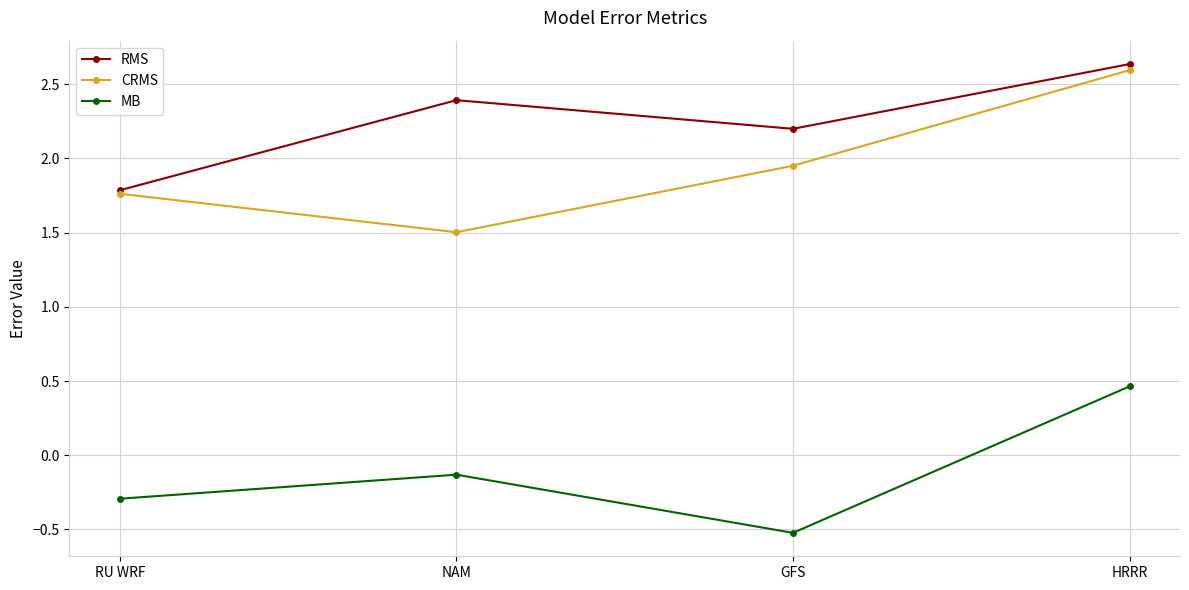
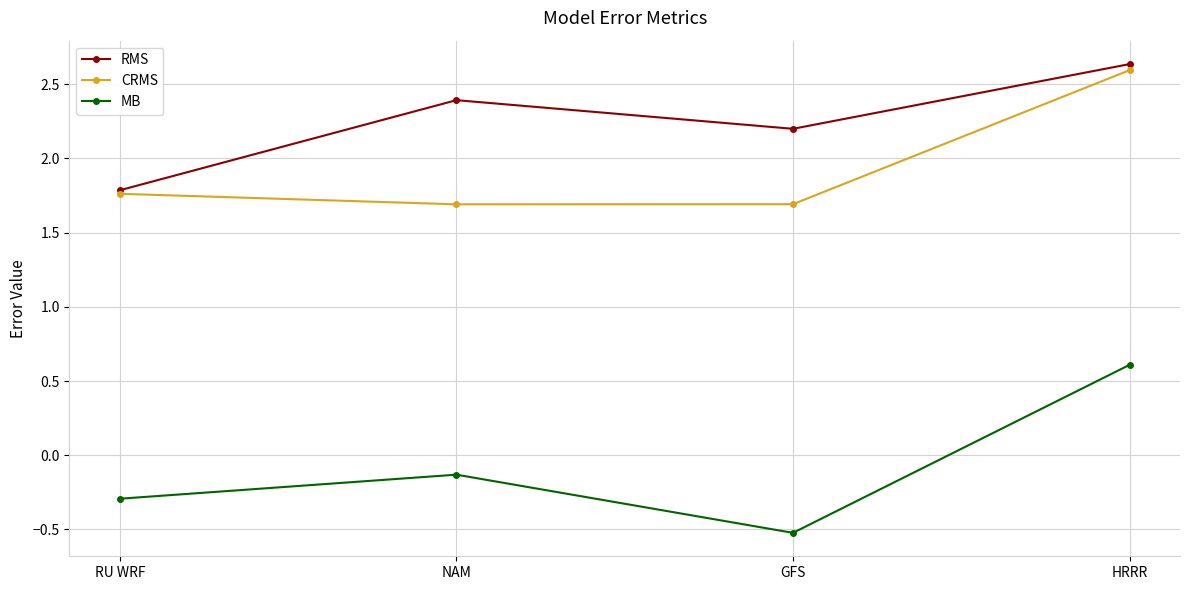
CRMS, NAM: 1.50 -> 1.69
CRMS, GFS: 1.95 -> 1.69
MB, HRRR: 0.46 -> 0.61
